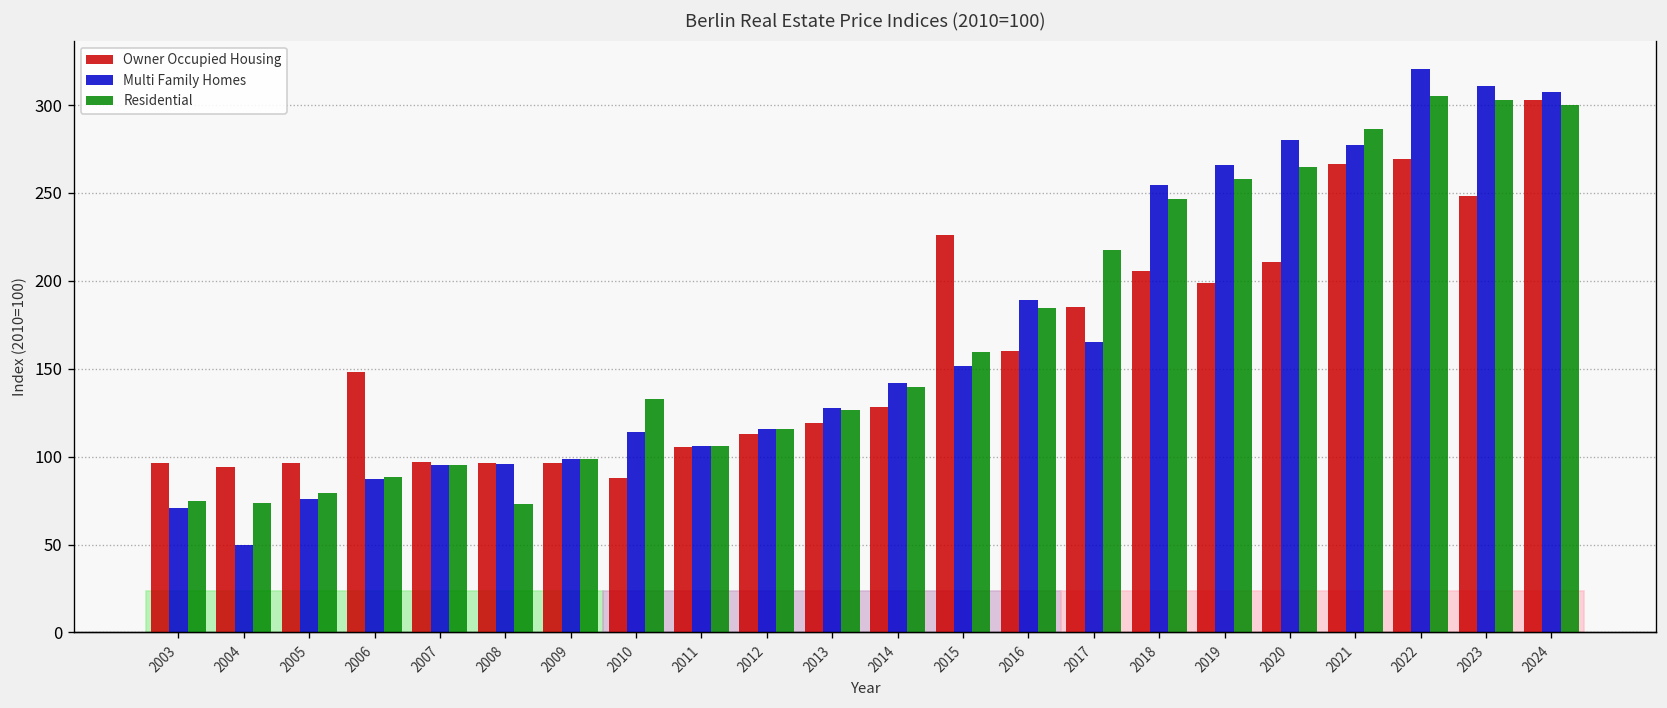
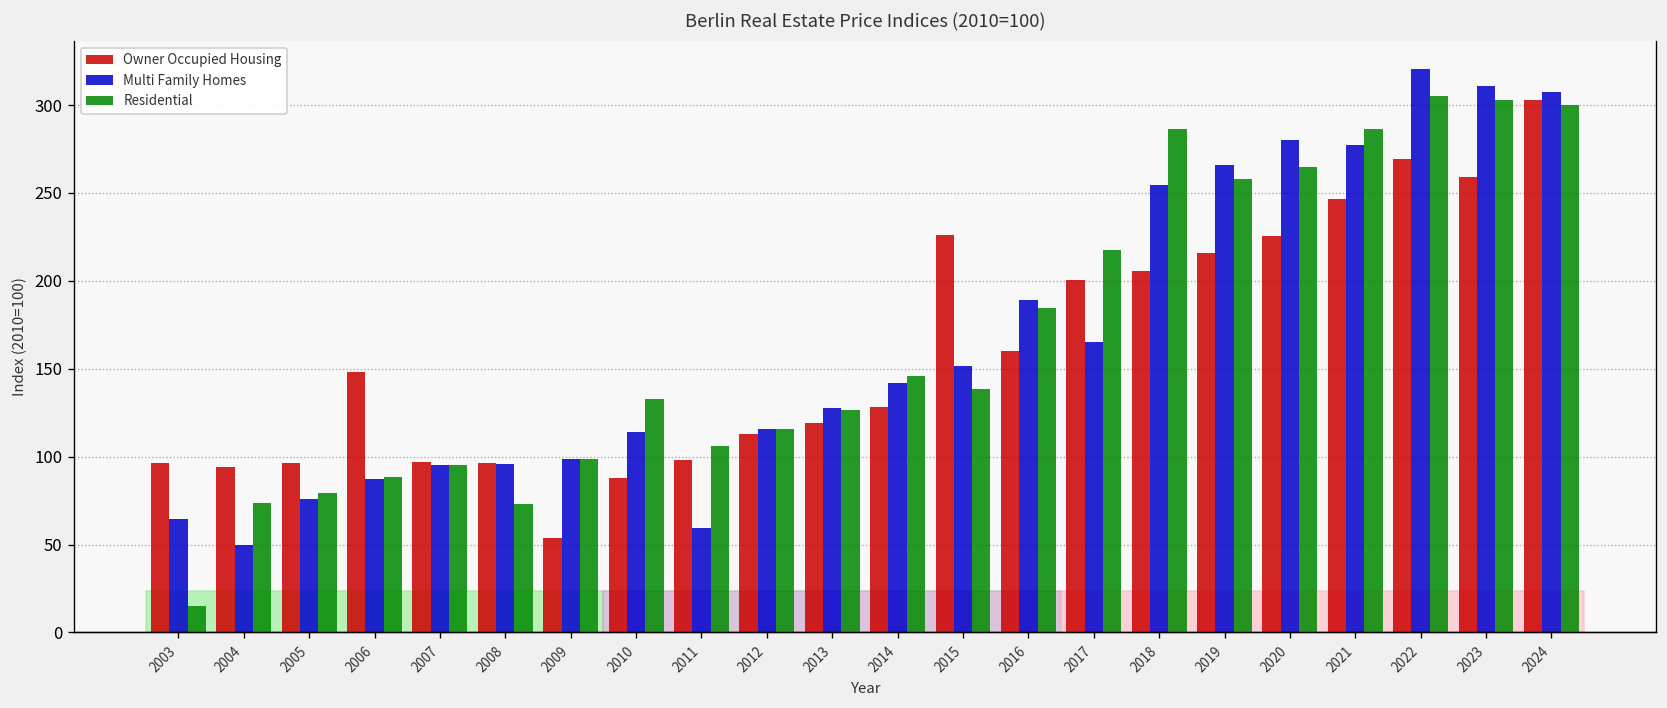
Multi Family Homes, 2003: 71 -> 65
Residential, 2003: 75 -> 15
Owner Occupied Housing, 2009: 96 -> 54
Owner Occupied Housing, 2011: 106 -> 98
Multi Family Homes, 2011: 106 -> 59
Residential, 2014: 140 -> 146
Residential, 2015: 160 -> 139
Owner Occupied Housing, 2017: 185 -> 201
Residential, 2018: 247 -> 286
Owner Occupied Housing, 2019: 199 -> 216
Owner Occupied Housing, 2020: 211 -> 226
Owner Occupied Housing, 2021: 267 -> 246
Owner Occupied Housing, 2023: 248 -> 259
